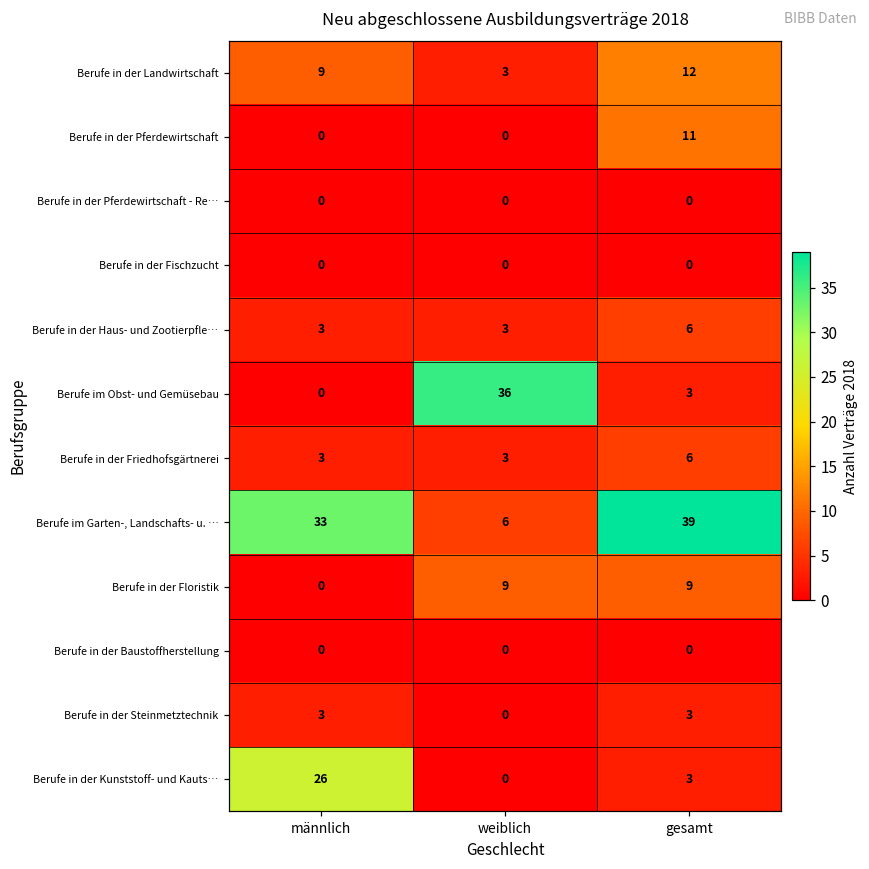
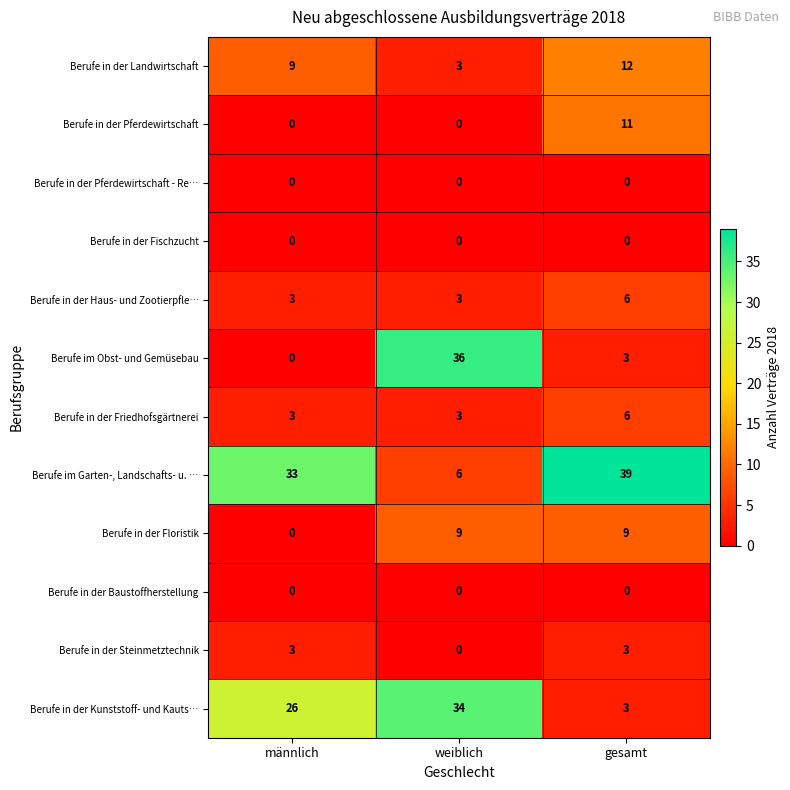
Berufe in der Kunststoff- und Kauts…, weiblich: 0 -> 34
